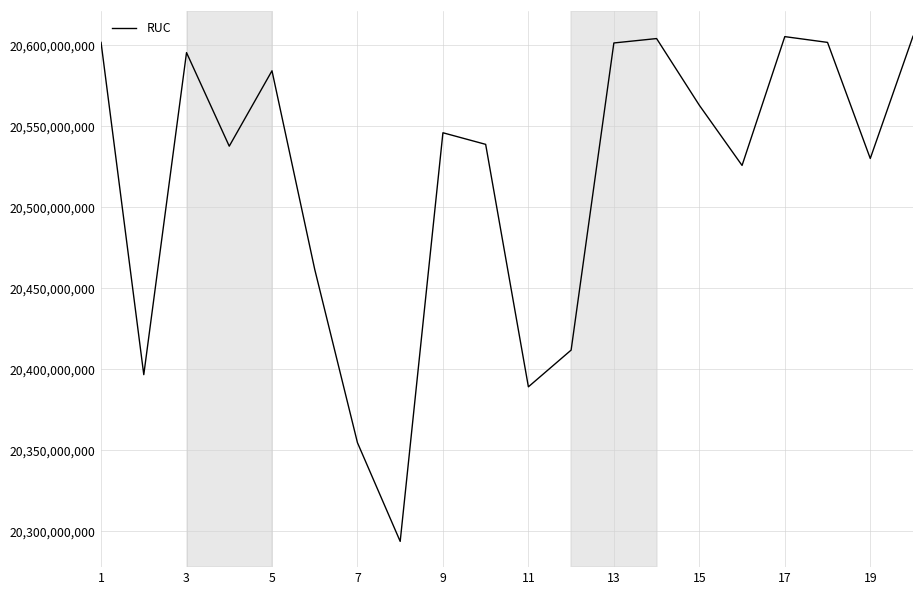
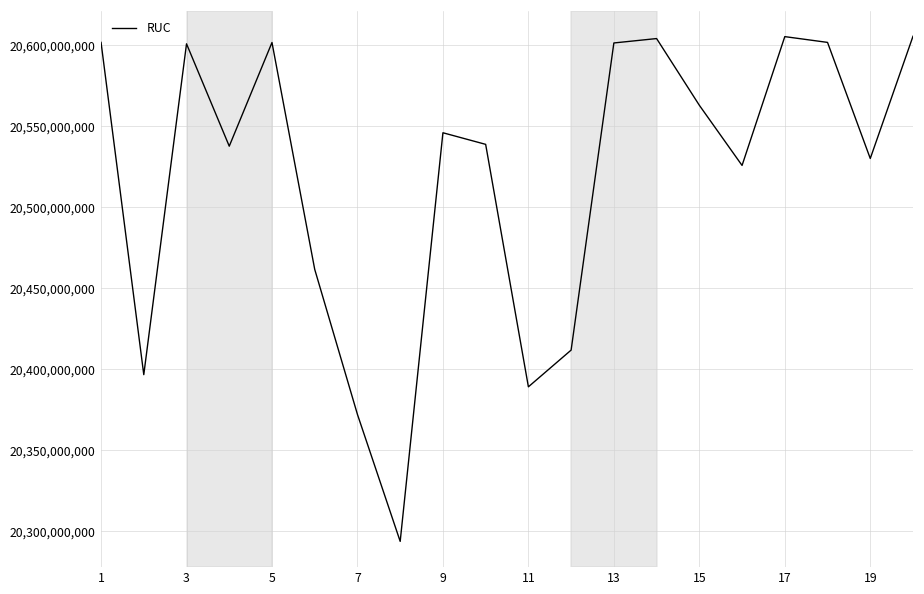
3: 20,595,000,000 -> 20,601,000,000
5: 20,584,000,000 -> 20,602,000,000
7: 20,355,000,000 -> 20,372,000,000
